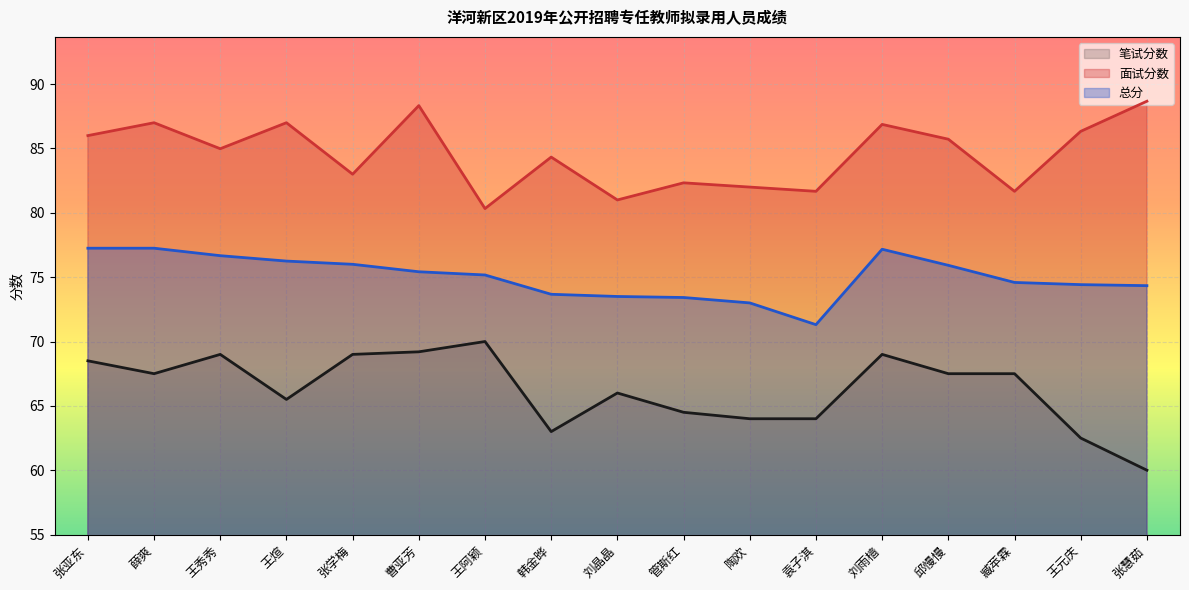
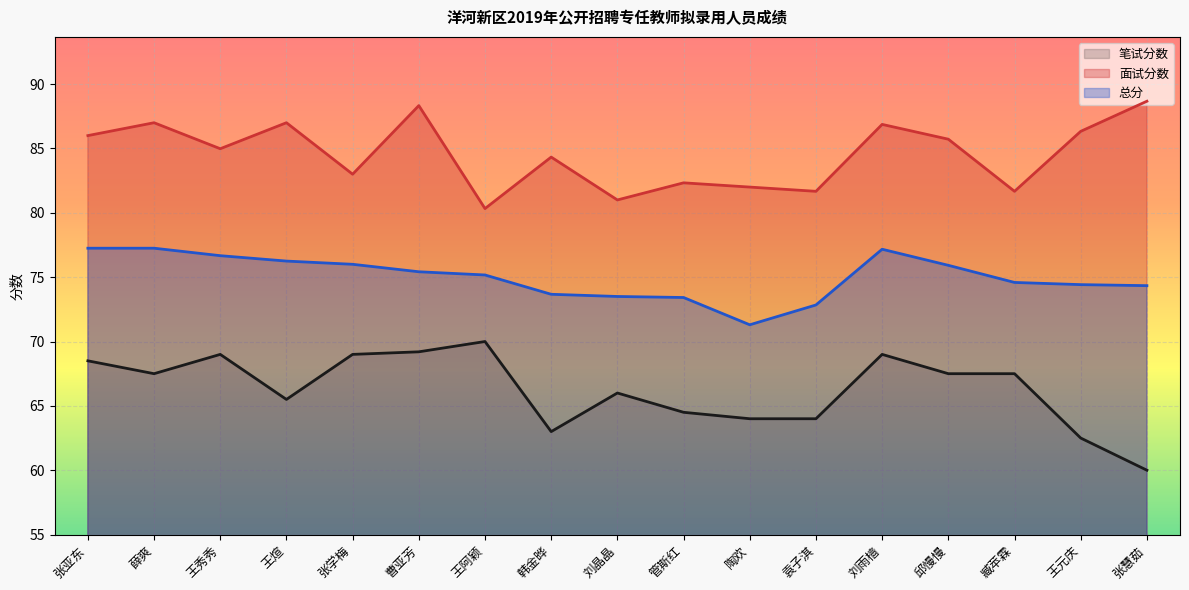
总分, 陶欢: 73.0 -> 71.3
总分, 袁子淇: 71.3 -> 72.8
